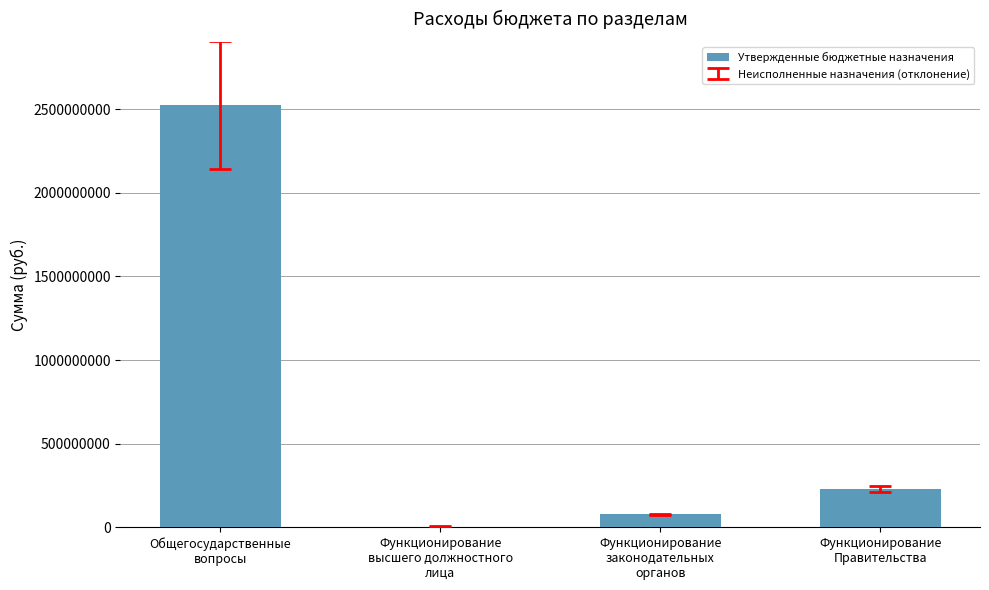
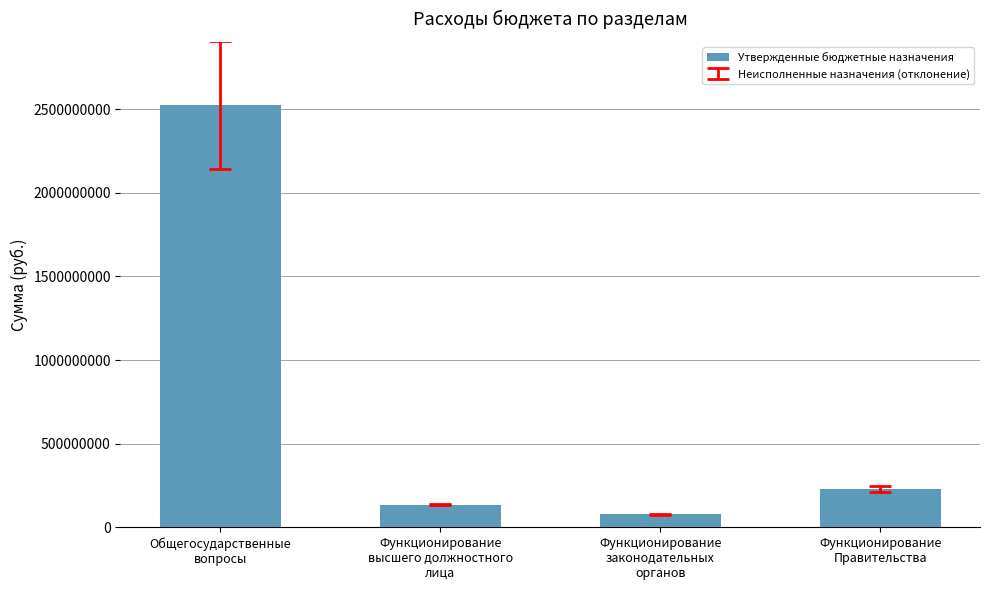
Утвержденные бюджетные назначения, Функционирование высшего должностного лица: 0 -> 140000000
